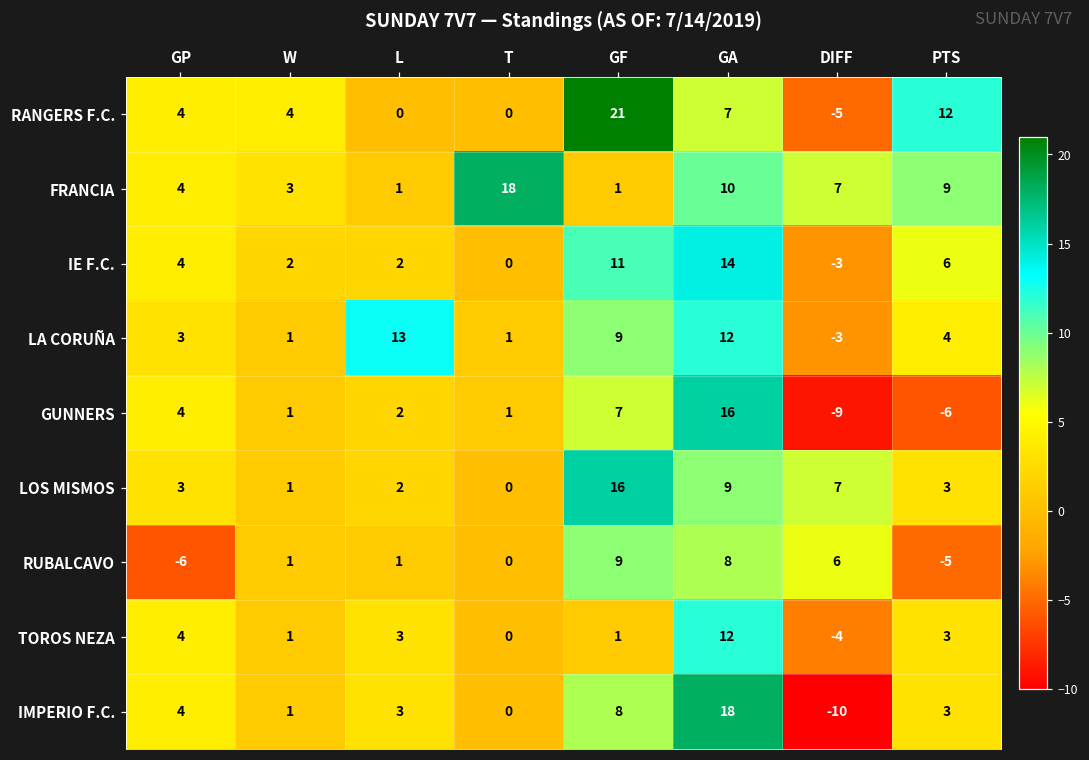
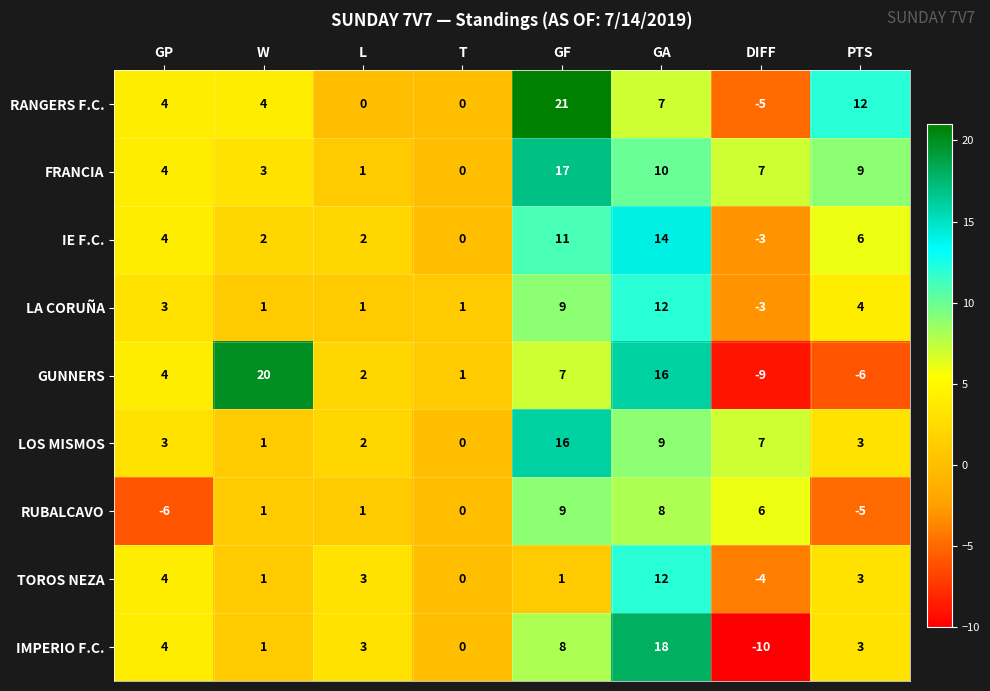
FRANCIA, T: 18 -> 0
FRANCIA, GF: 1 -> 17
LA CORUÑA, L: 13 -> 1
GUNNERS, W: 1 -> 20
